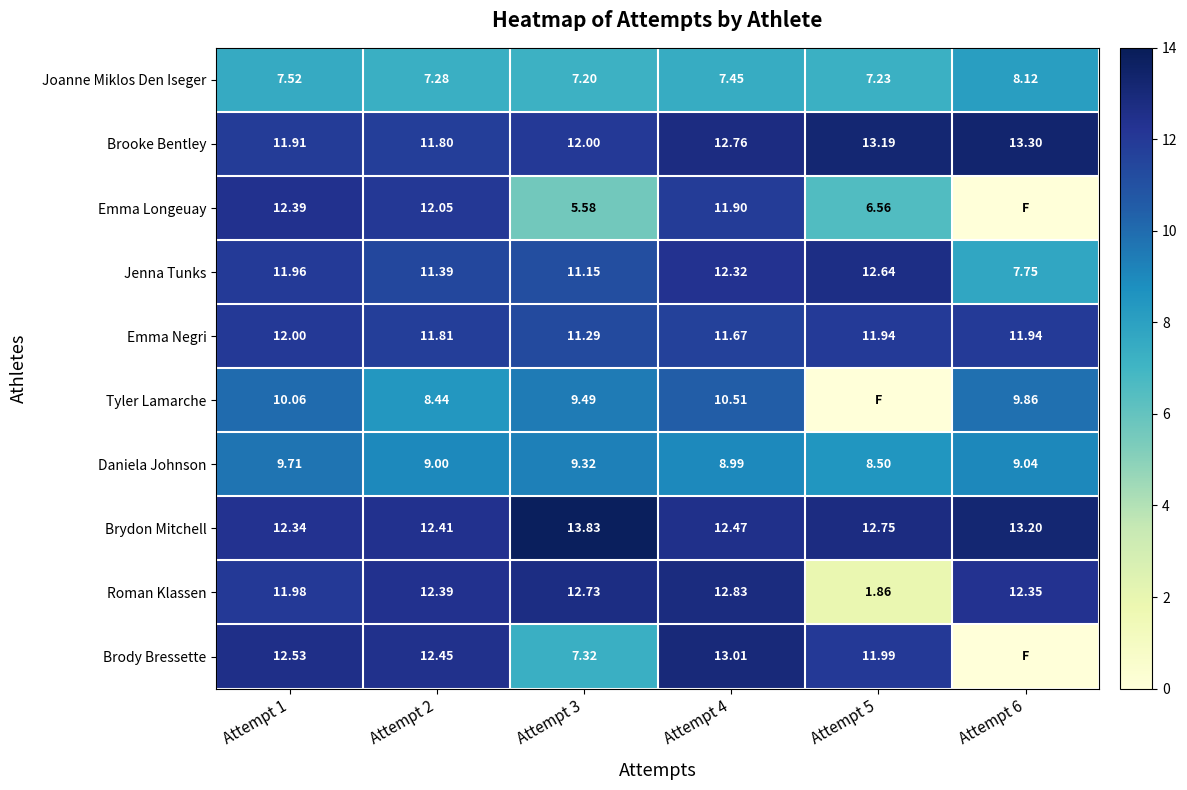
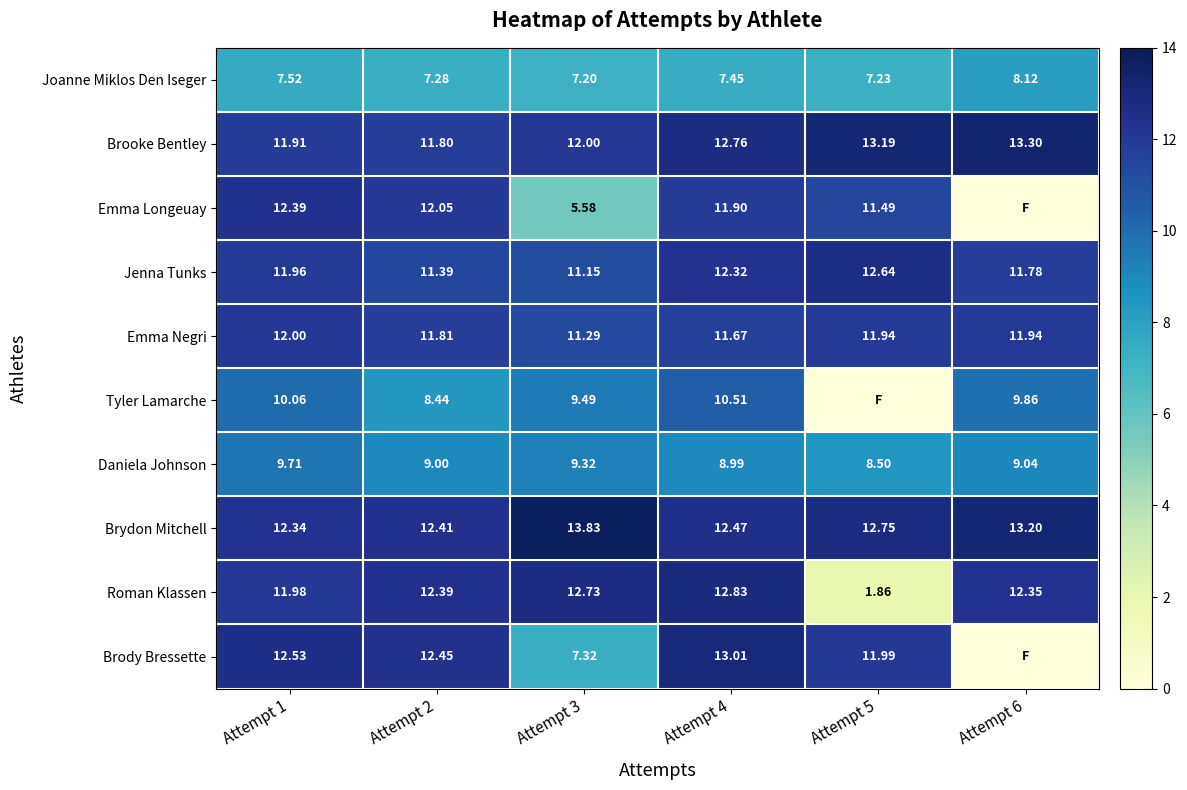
Emma Longeuay, Attempt 5: 6.56 -> 11.49
Jenna Tunks, Attempt 6: 7.75 -> 11.78
